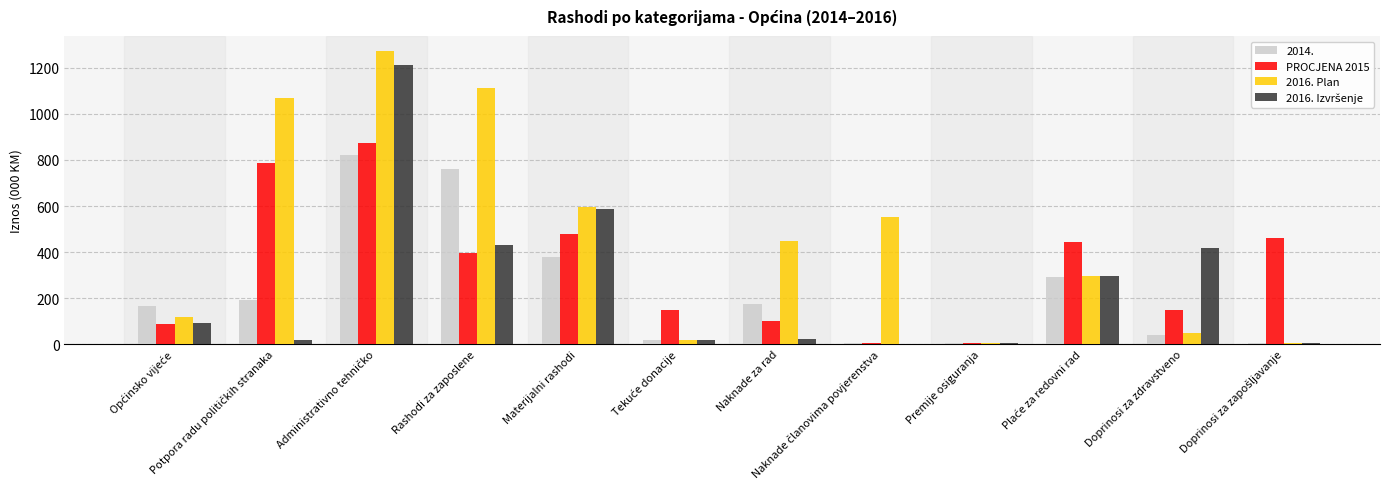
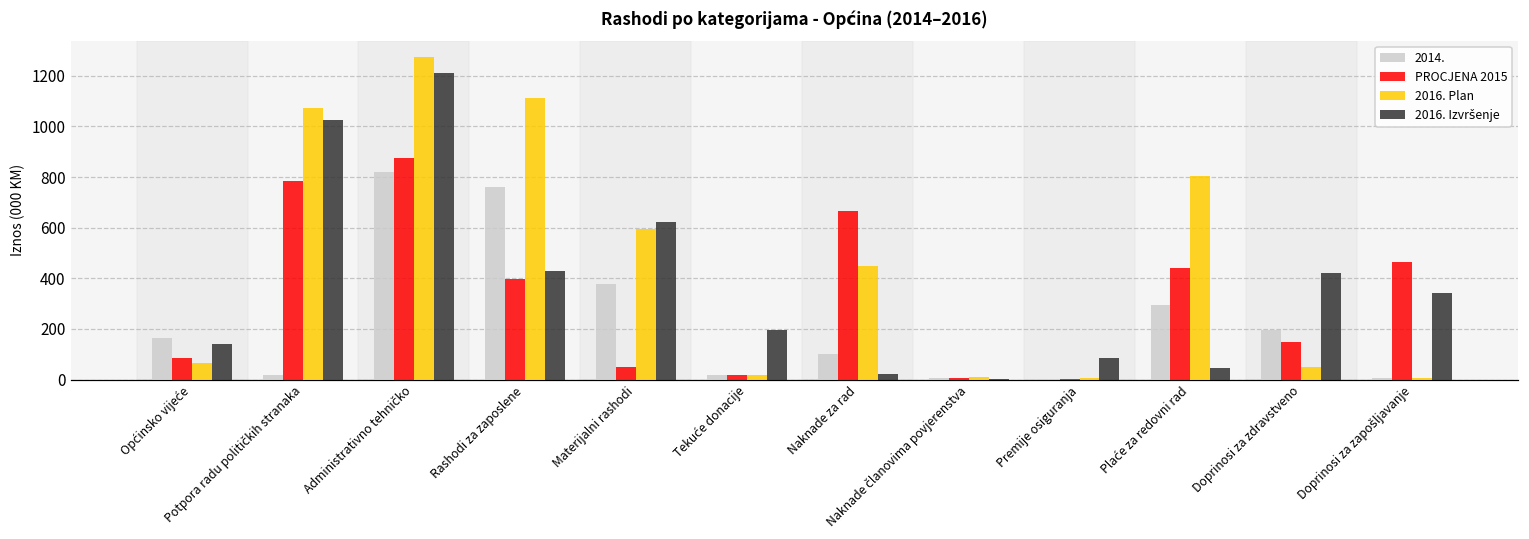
2016. Plan, Općinsko vijeće: 120 -> 60
2016. Izvršenje, Općinsko vijeće: 90 -> 140
2014., Potpora radu političkih stranaka: 190 -> 20
2016. Izvršenje, Potpora radu političkih stranaka: 20 -> 1030
PROCJENA 2015, Materijalni rashodi: 480 -> 50
2016. Izvršenje, Materijalni rashodi: 590 -> 620
PROCJENA 2015, Tekuće donacije: 150 -> 20
2016. Izvršenje, Tekuće donacije: 20 -> 200
2014., Naknade za rad: 170 -> 100
PROCJENA 2015, Naknade za rad: 100 -> 670
2016. Plan, Naknade članovima povjerenstva: 550 -> 10
2016. Izvršenje, Premije osiguranja: 10 -> 90
2016. Plan, Plaće za redovni rad: 300 -> 800
2016. Izvršenje, Plaće za redovni rad: 290 -> 50
2014., Doprinosi za zdravstveno: 40 -> 200
2016. Izvršenje, Doprinosi za zapošljavanje: 0 -> 340
